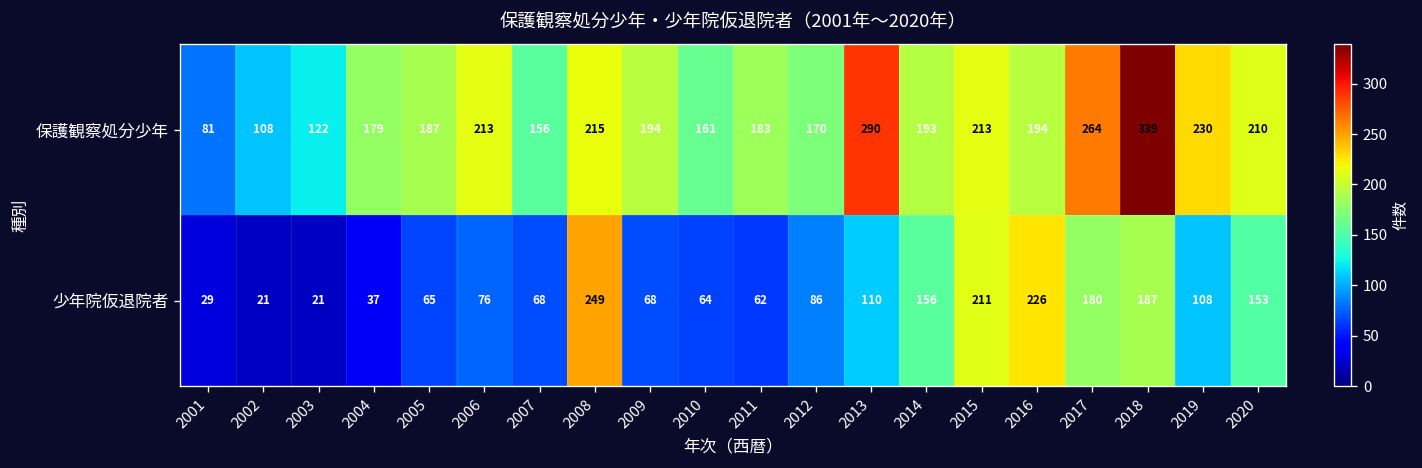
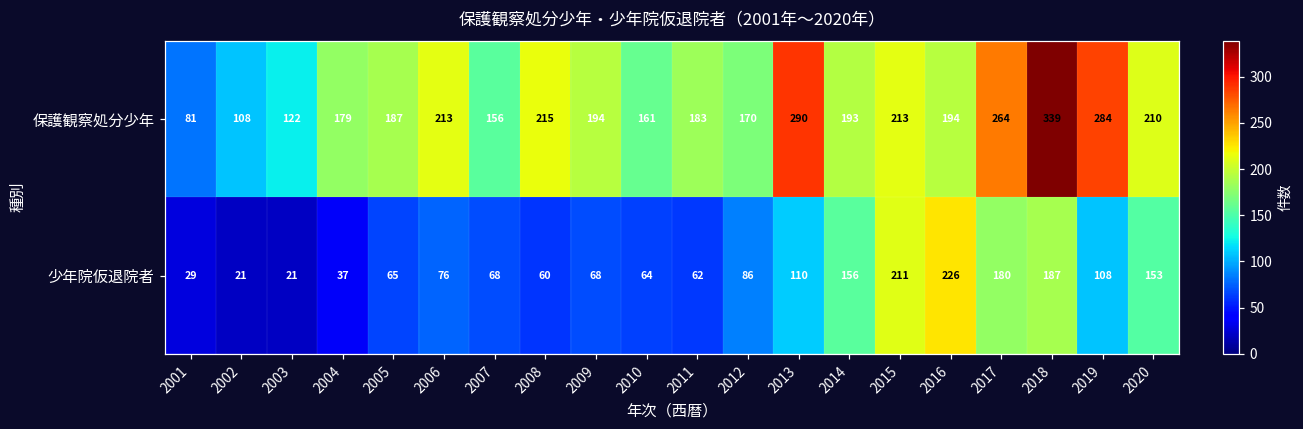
保護観察処分少年, 2019: 230 -> 284
少年院仮退院者, 2008: 249 -> 60
